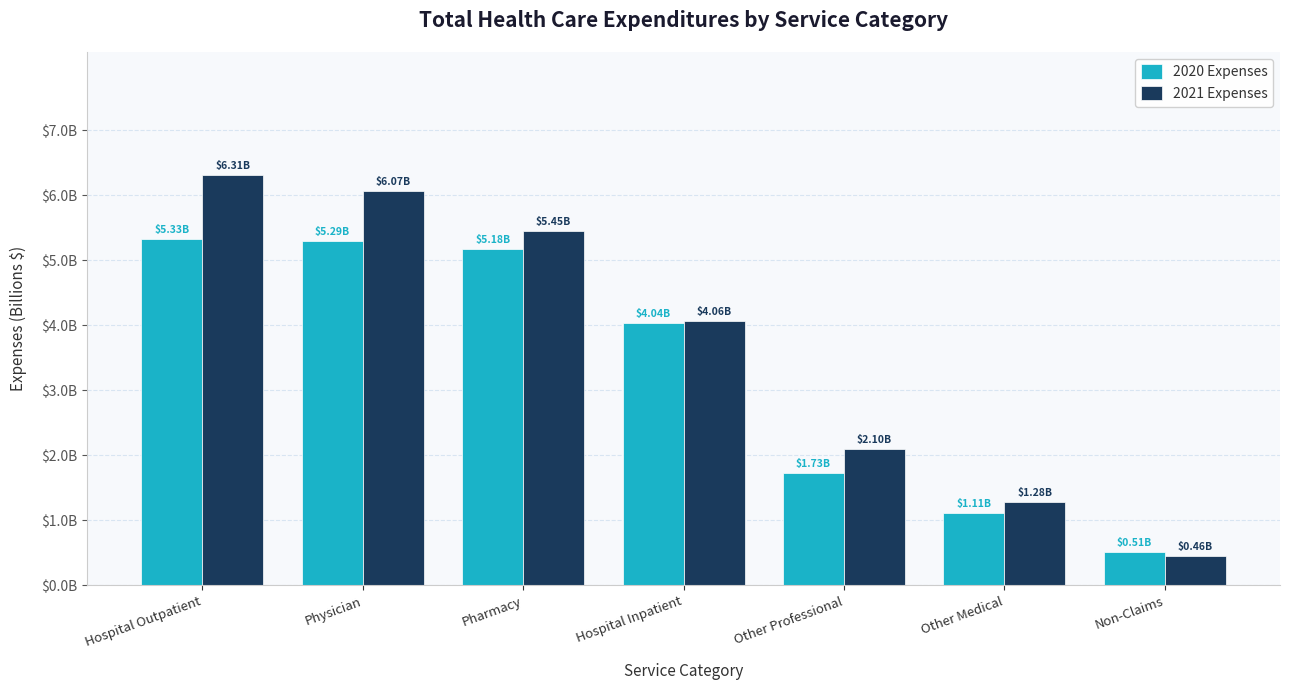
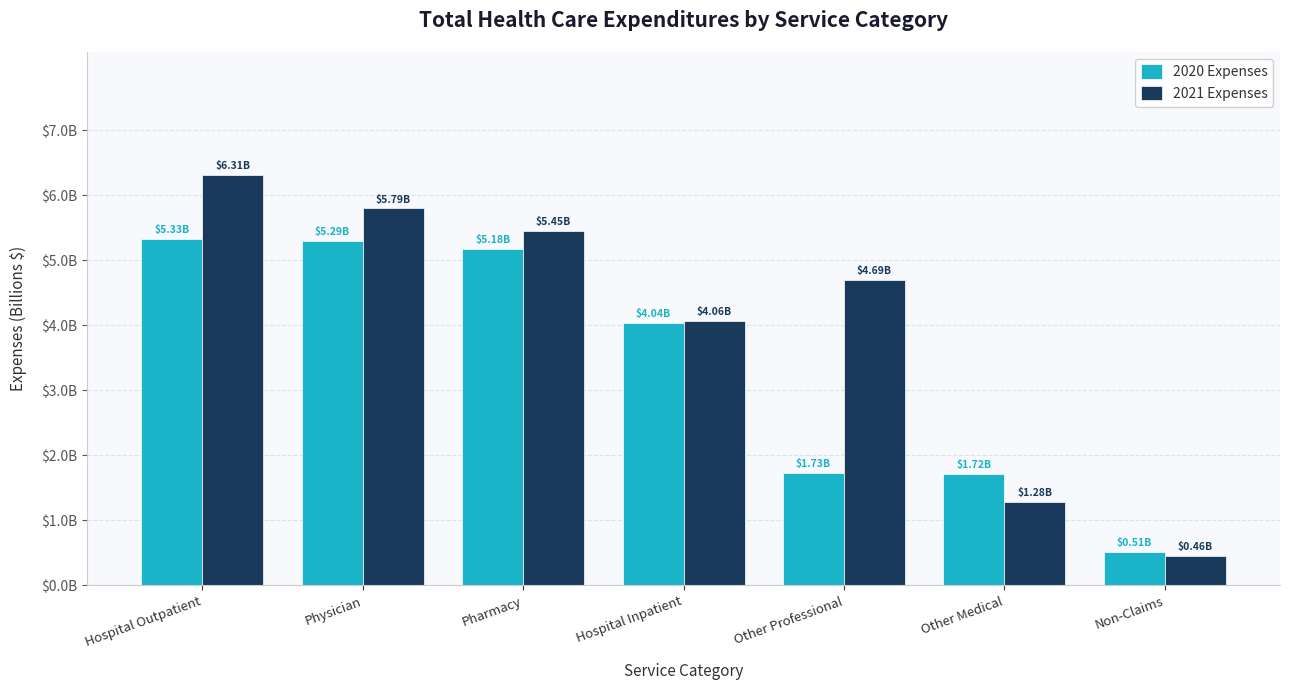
2021 Expenses, Physician: $6.07B -> $5.79B
2021 Expenses, Other Professional: $2.10B -> $4.69B
2020 Expenses, Other Medical: $1.11B -> $1.72B
